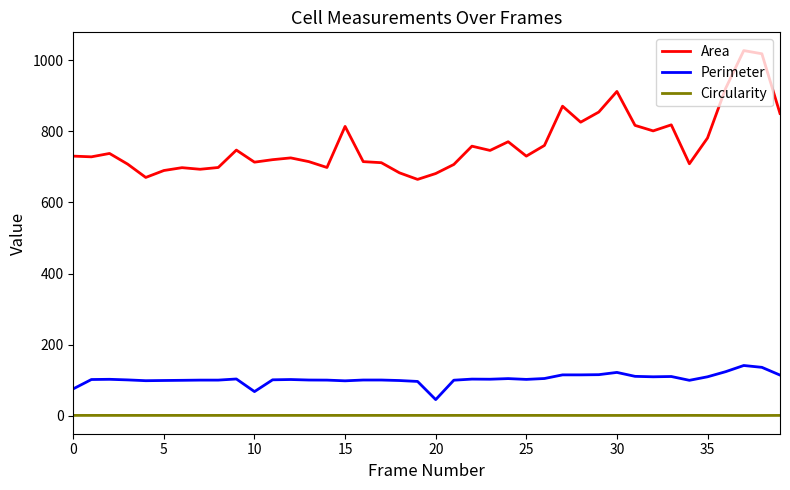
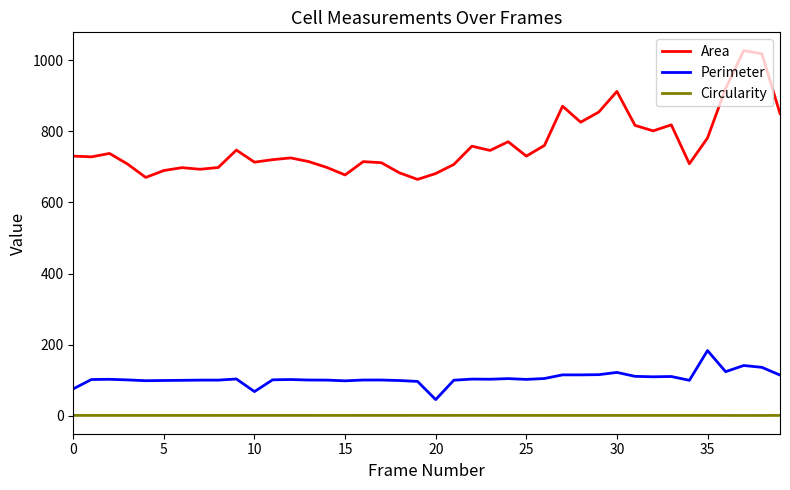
Area, 15: 810 -> 680
Perimeter, 35: 110 -> 180
